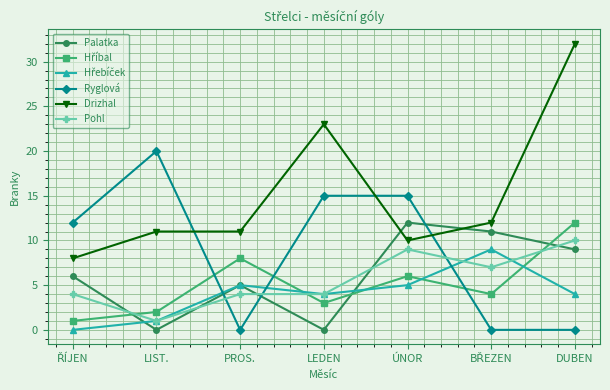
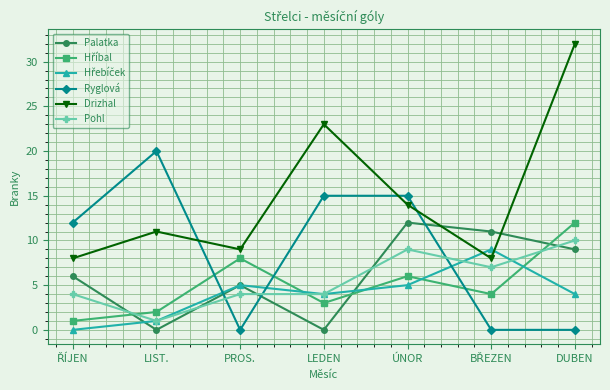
Drizhal, PROS.: 11 -> 9
Drizhal, ÚNOR: 10 -> 14
Drizhal, BŘEZEN: 12 -> 8
